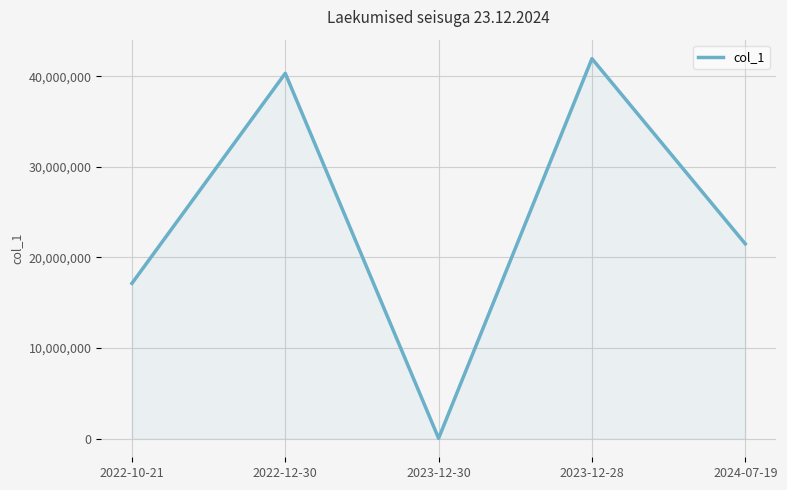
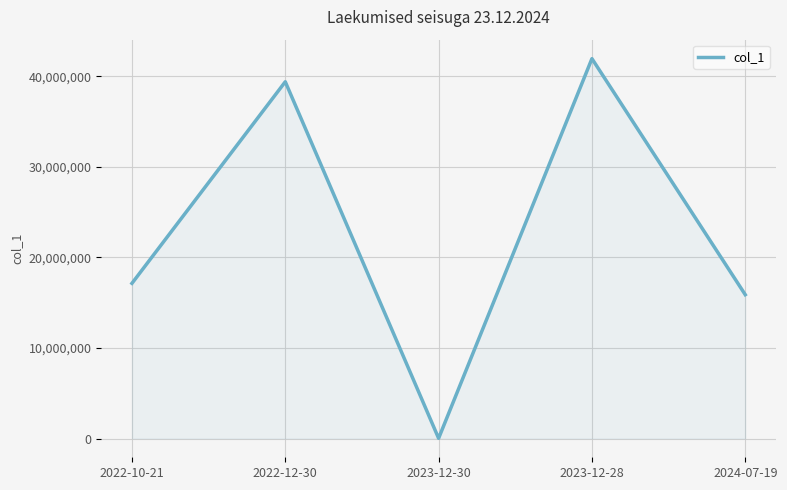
2022-12-30: 40,000,000 -> 39,000,000
2024-07-19: 21,000,000 -> 16,000,000
